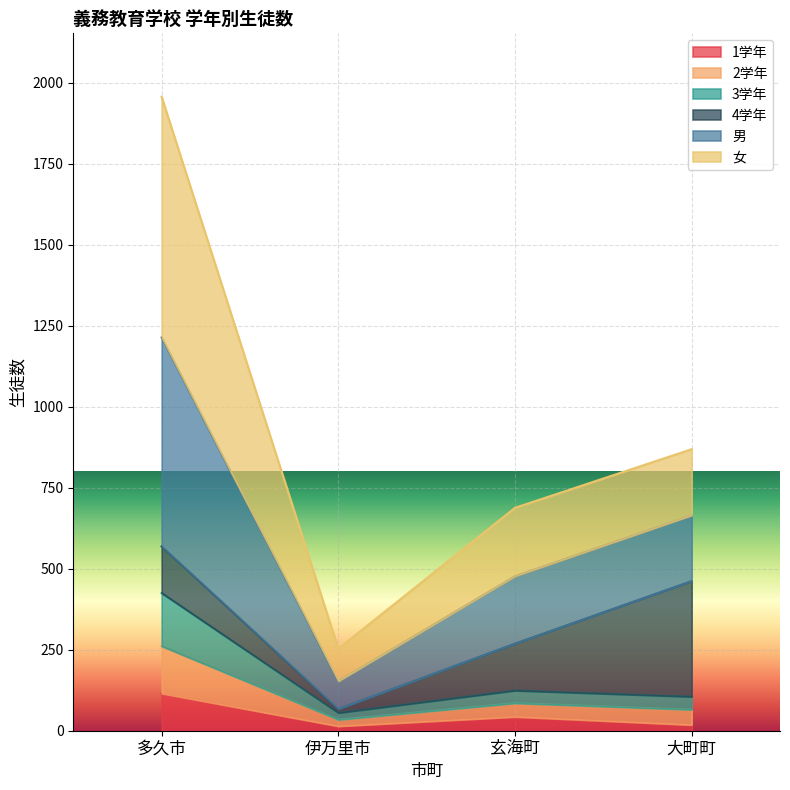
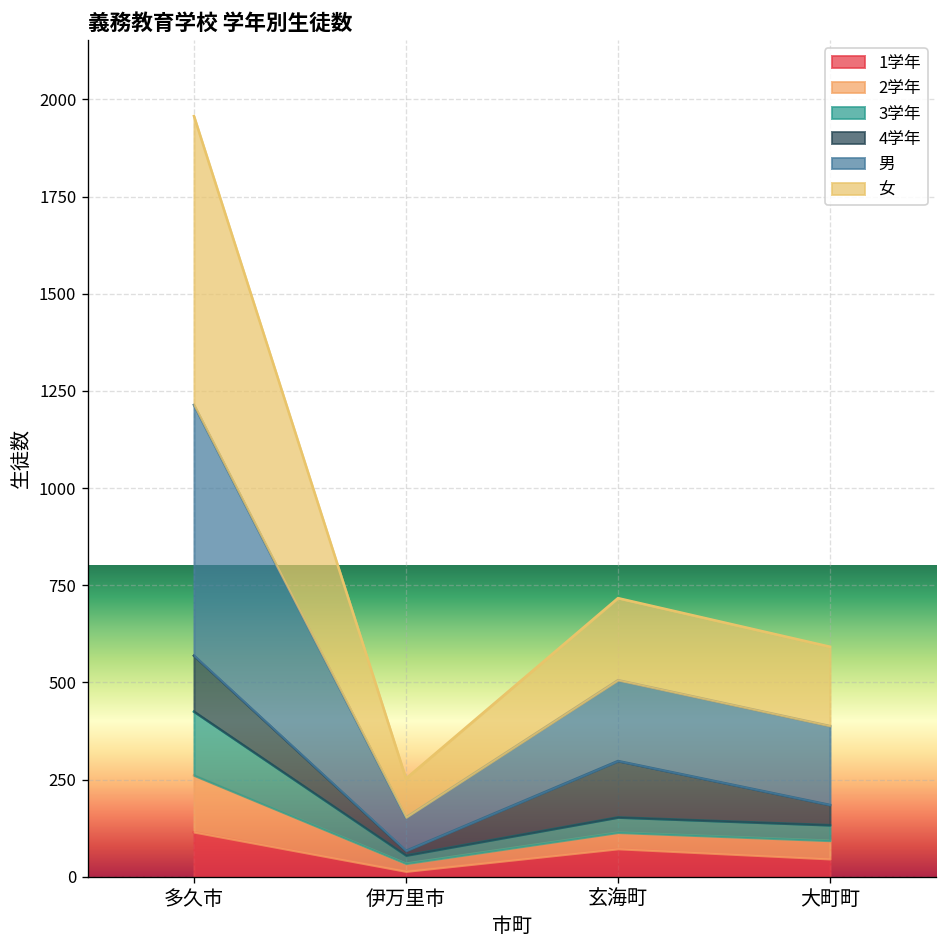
1学年, 玄海町: 40 -> 70
1学年, 大町町: 20 -> 50
4学年, 大町町: 360 -> 50
